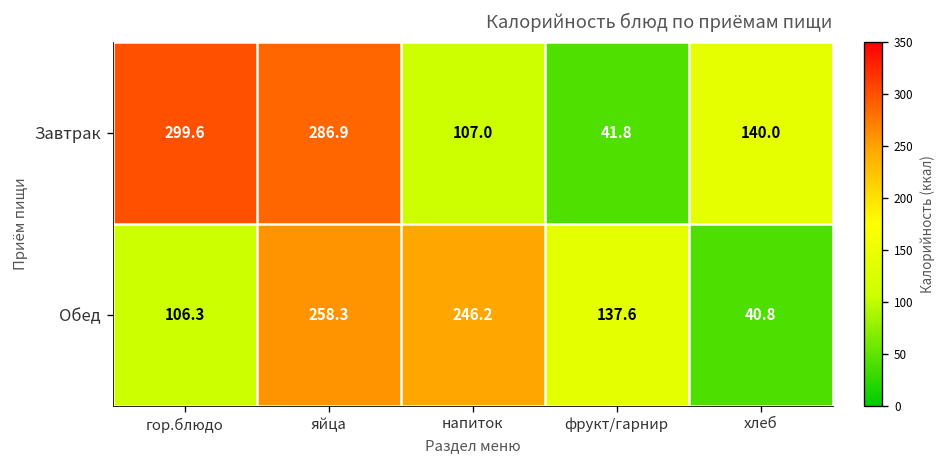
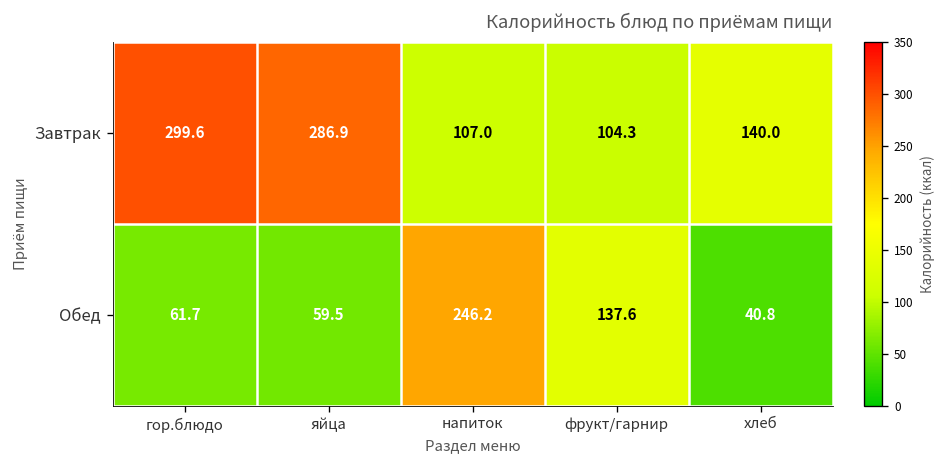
Завтрак, фрукт/гарнир: 41.8 -> 104.3
Обед, гор.блюдо: 106.3 -> 61.7
Обед, яйца: 258.3 -> 59.5
